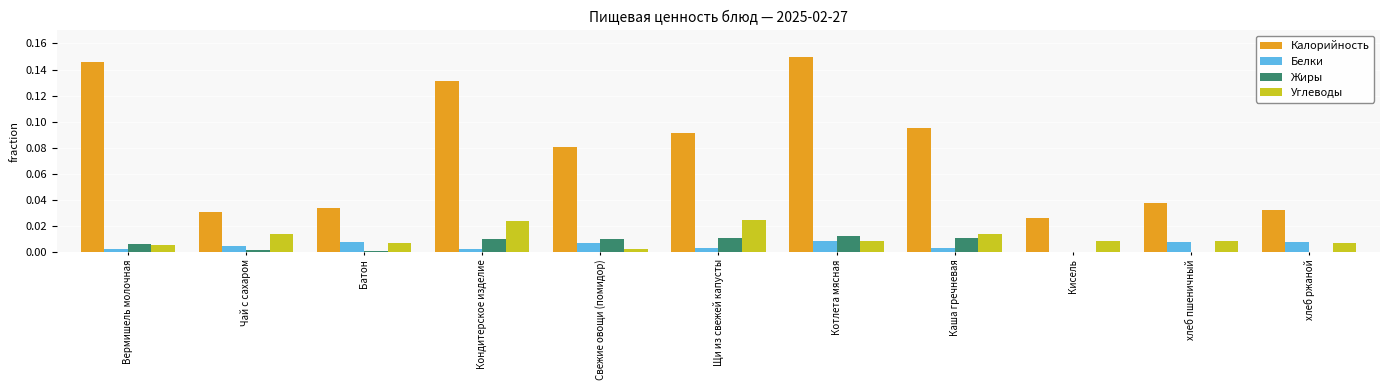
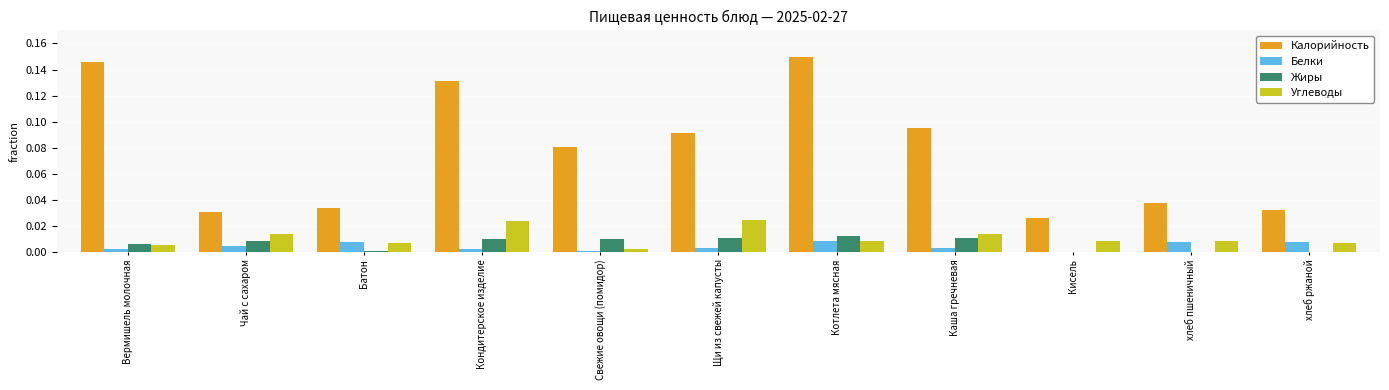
Жиры, Чай с сахаром: 0.002 -> 0.008
Белки, Свежие овощи (помидор): 0.007 -> 0.001
